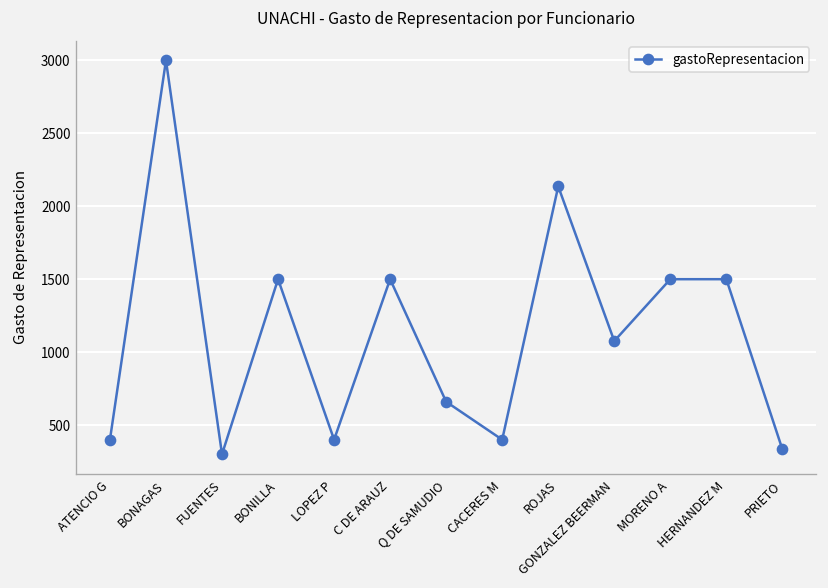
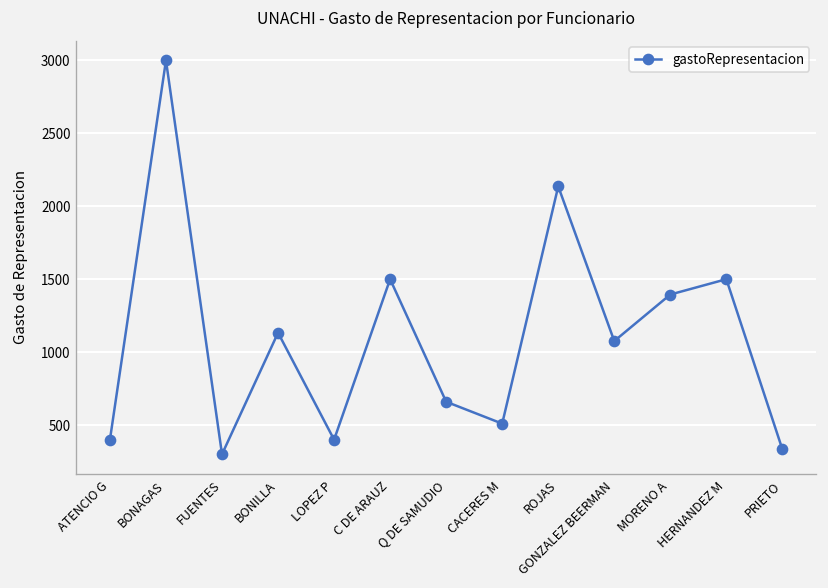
BONILLA: 1500 -> 1130
CACERES M: 400 -> 510
MORENO A: 1500 -> 1400
